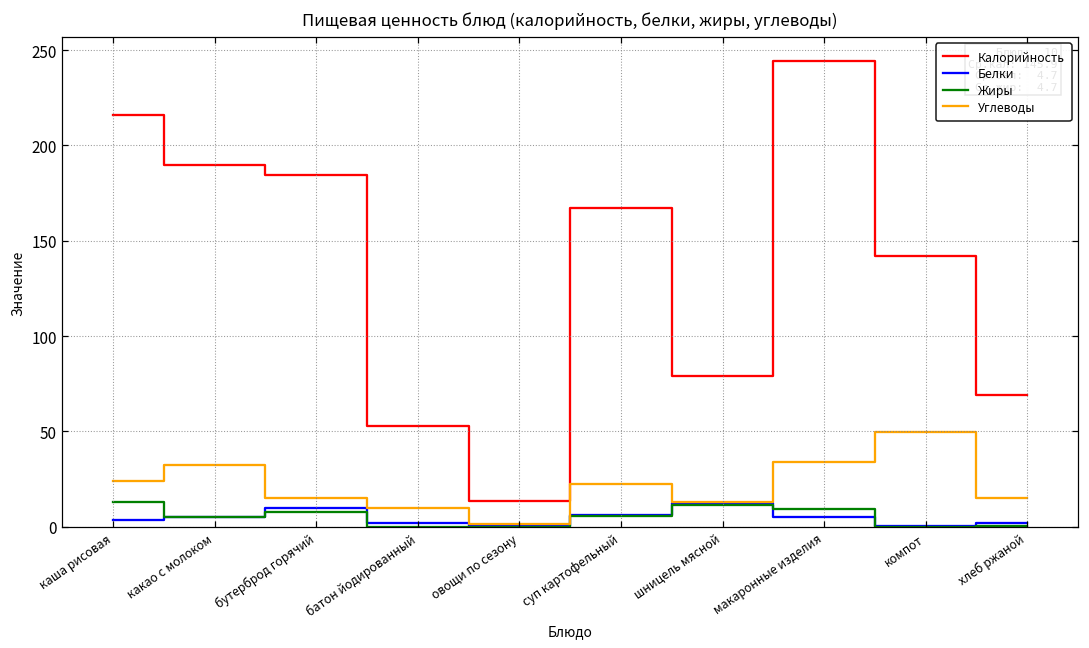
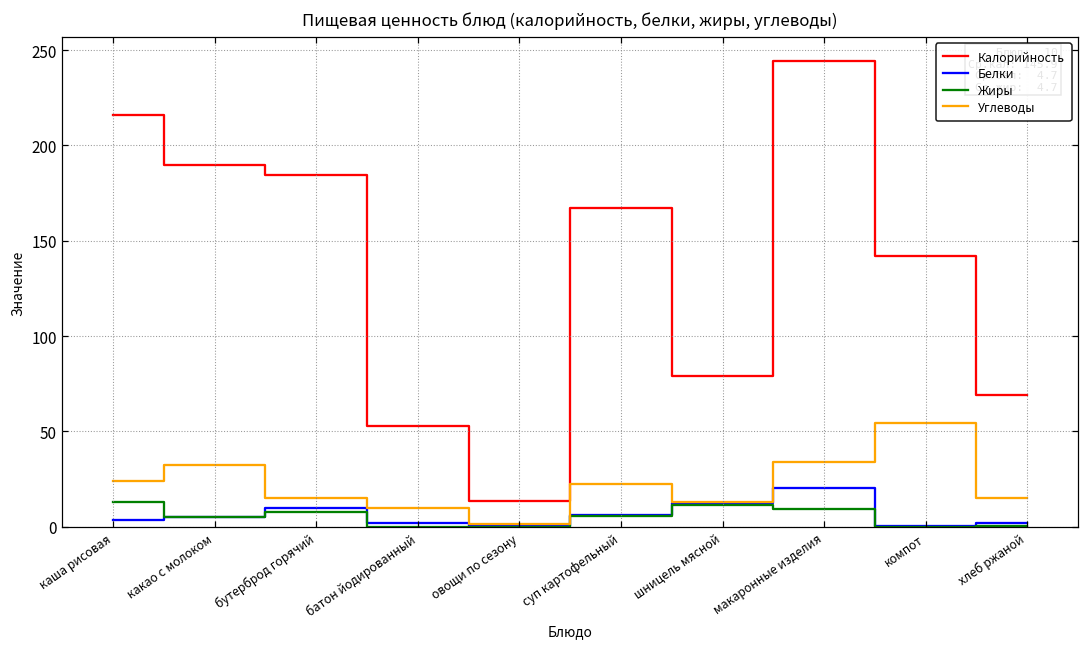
Белки, макаронные изделия: 5 -> 21
Углеводы, компот: 50 -> 54
